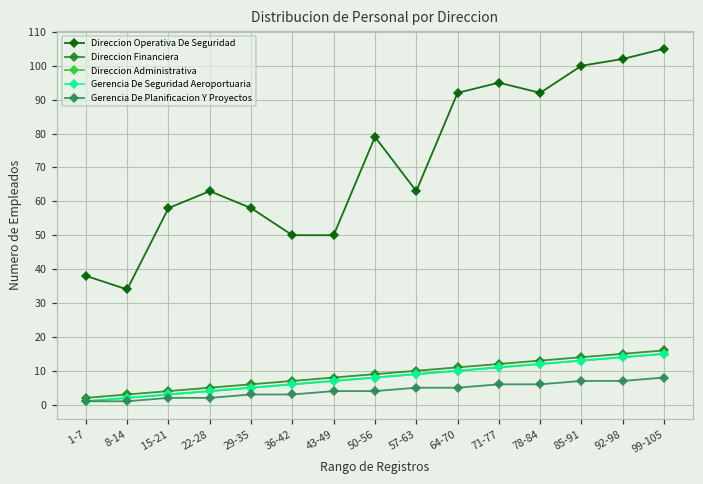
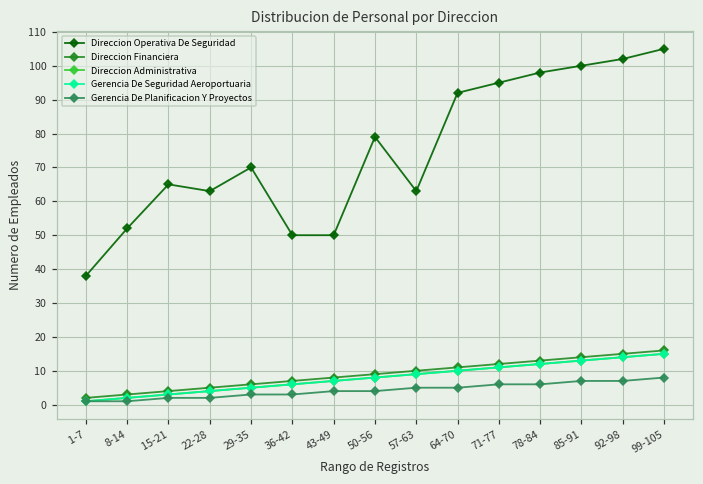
Direccion Operativa De Seguridad, 8-14: 34 -> 52
Direccion Operativa De Seguridad, 15-21: 58 -> 65
Direccion Operativa De Seguridad, 29-35: 58 -> 70
Direccion Operativa De Seguridad, 78-84: 92 -> 98
